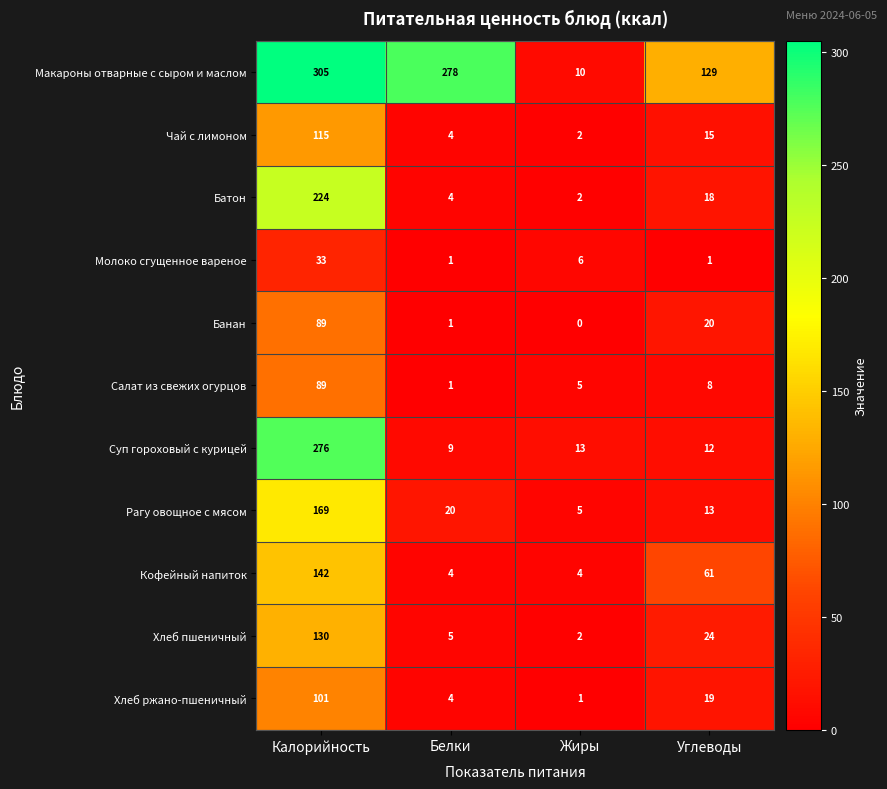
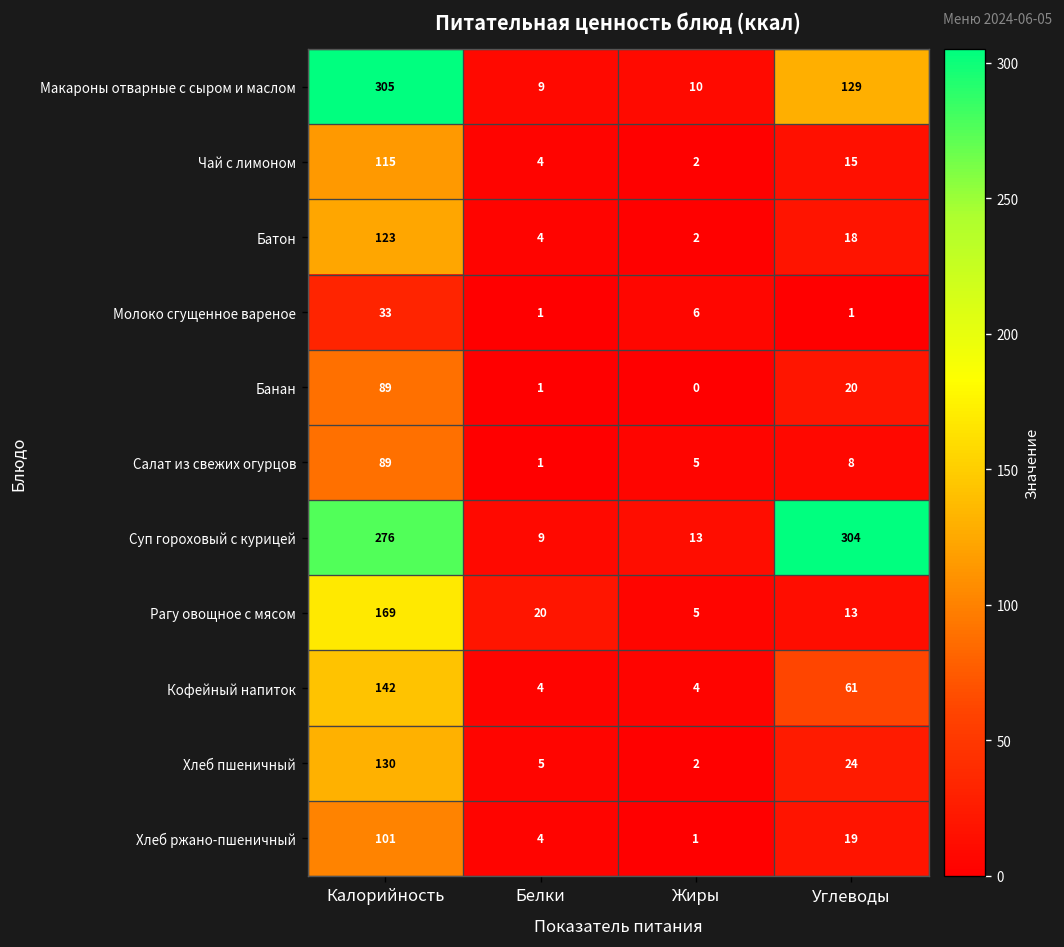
Макароны отварные с сыром и маслом, Белки: 278 -> 9
Батон, Калорийность: 224 -> 123
Суп гороховый с курицей, Углеводы: 12 -> 304
